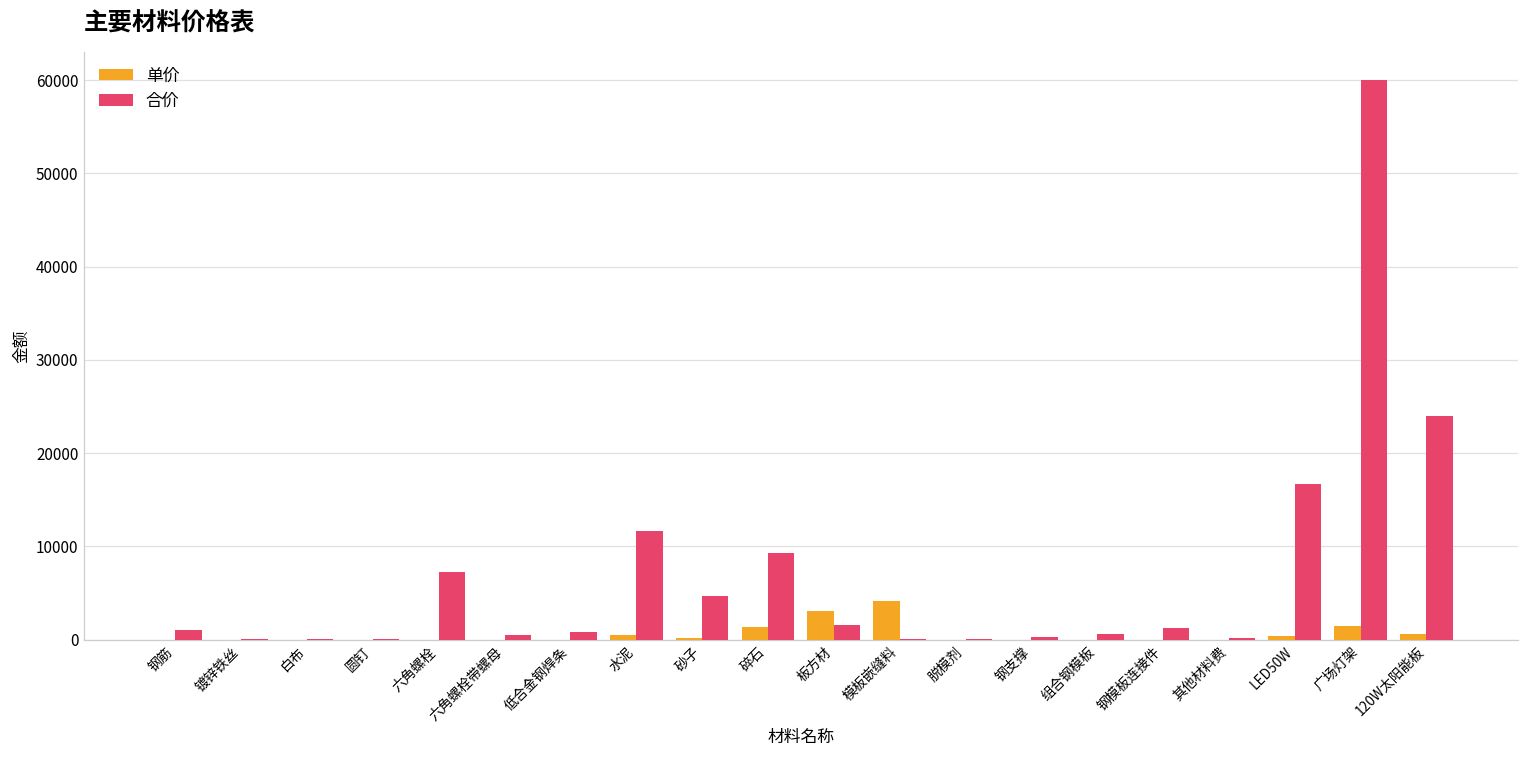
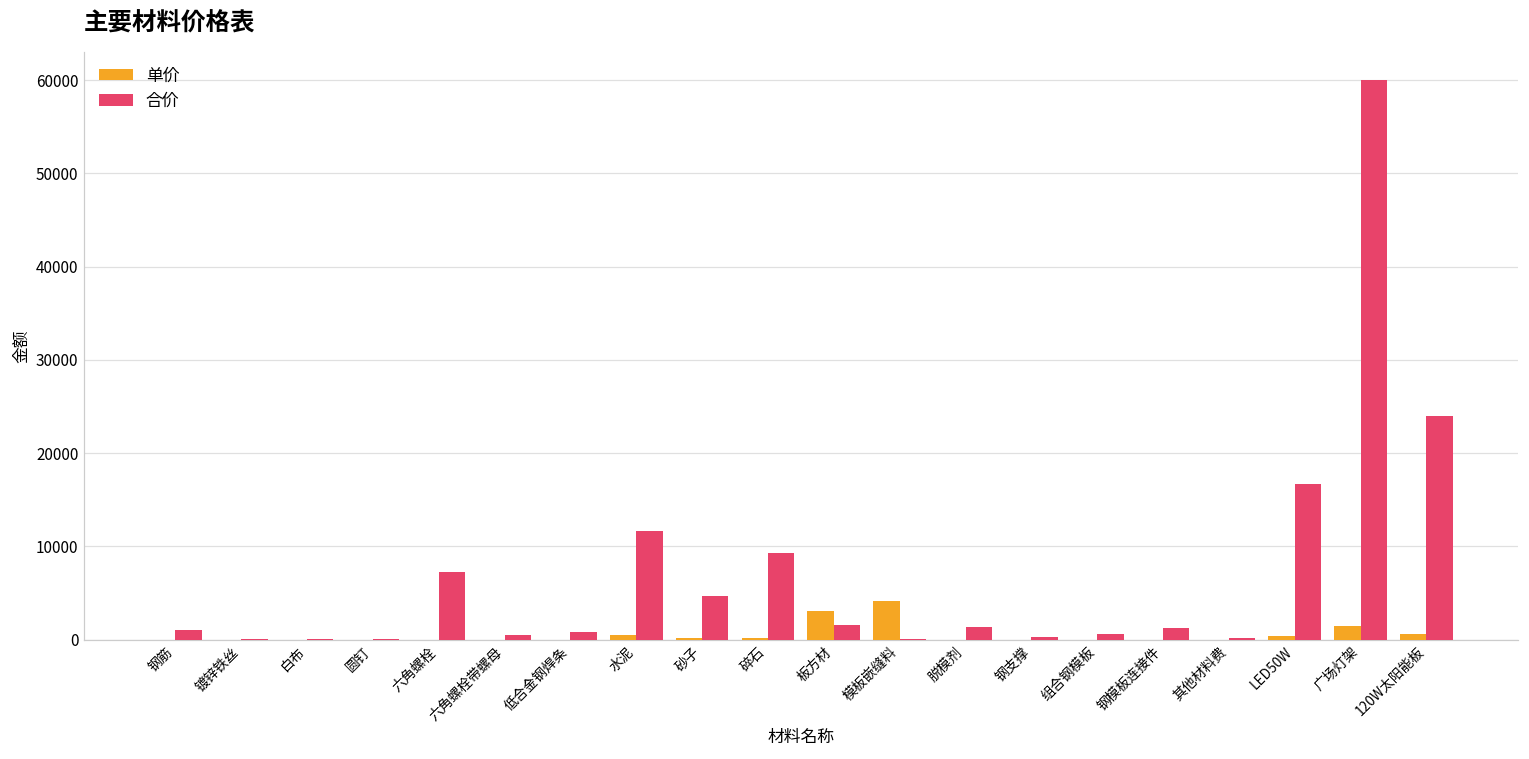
单价, 碎石: 1000 -> 0
合价, 脱模剂: 0 -> 1000
